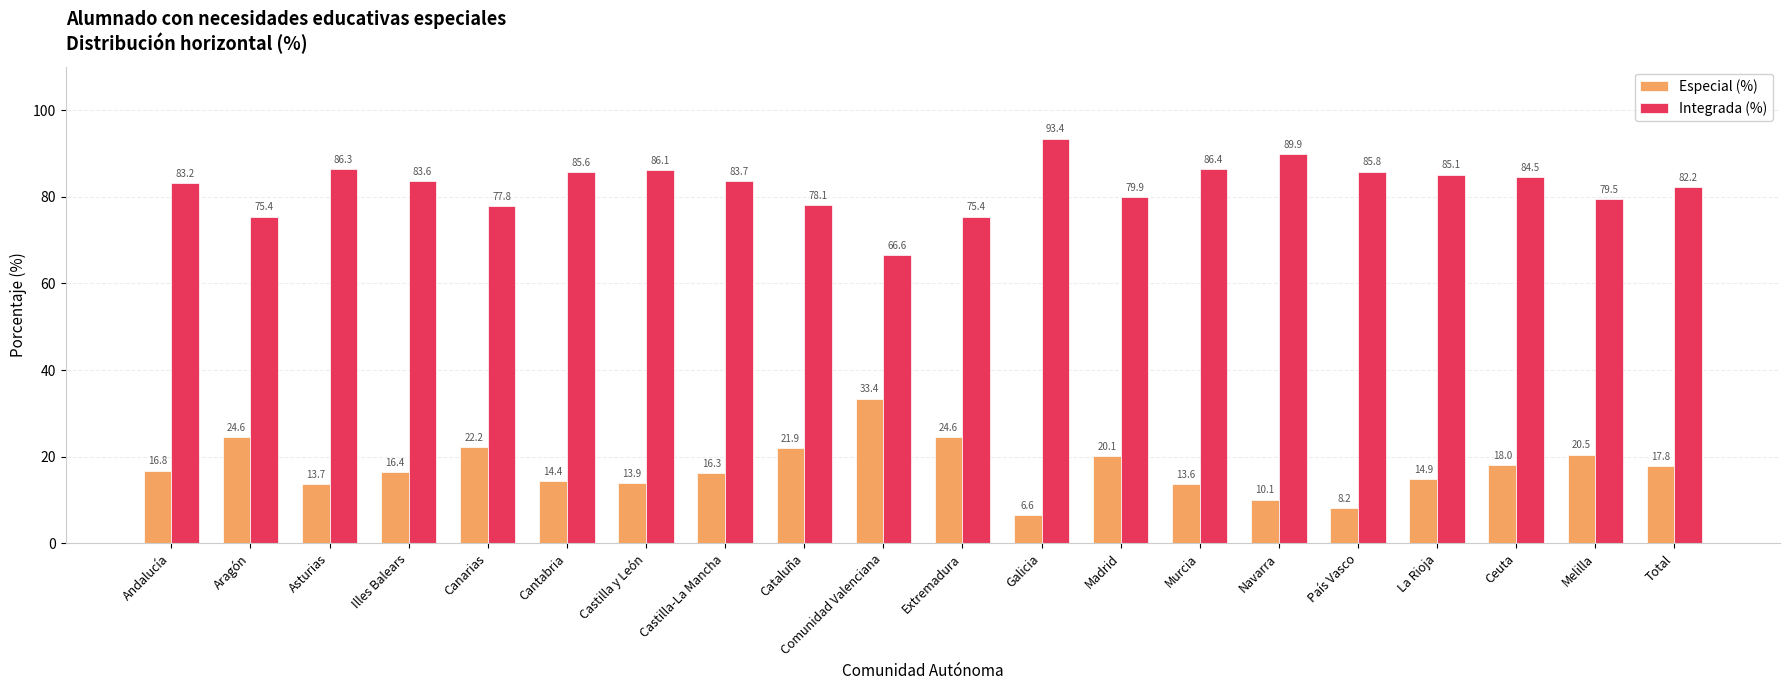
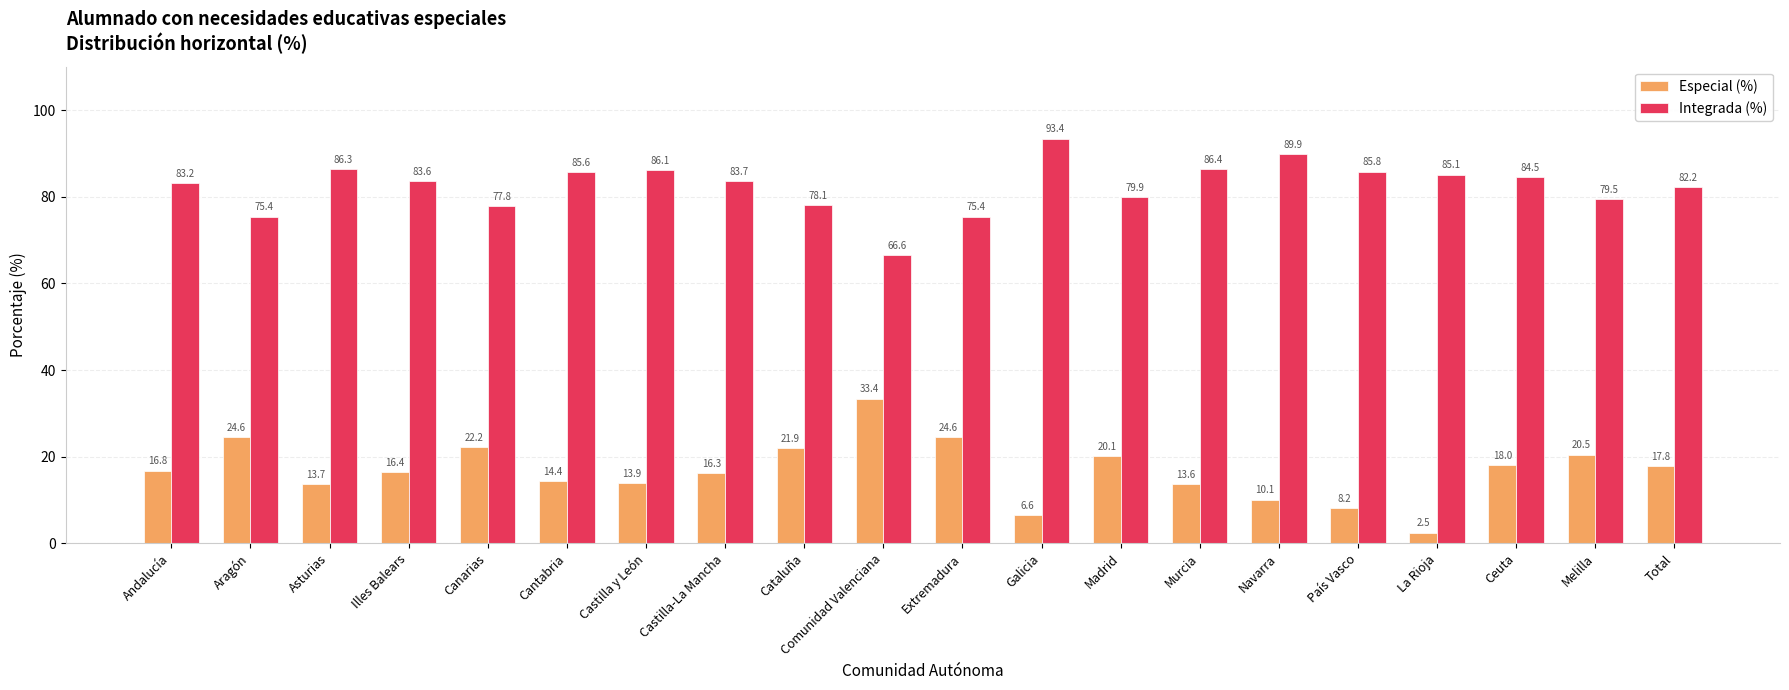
Especial (%), La Rioja: 14.9 -> 2.5
